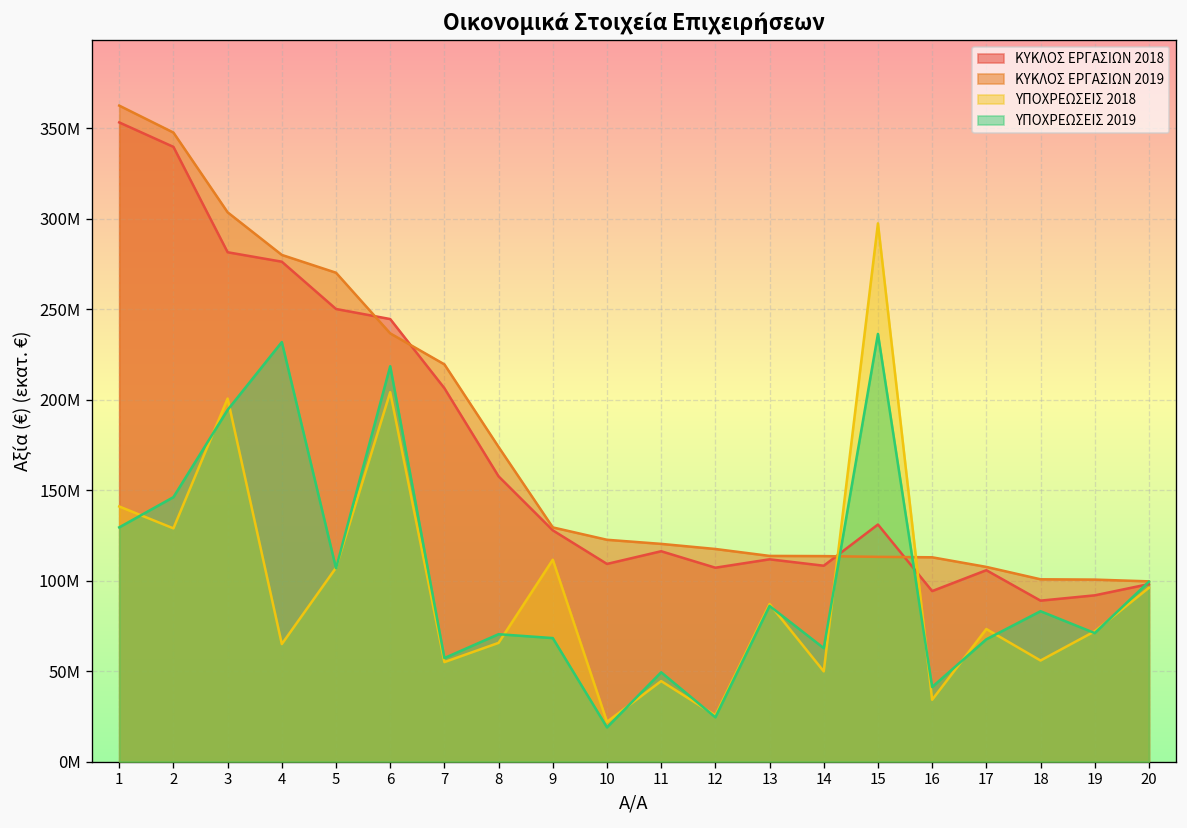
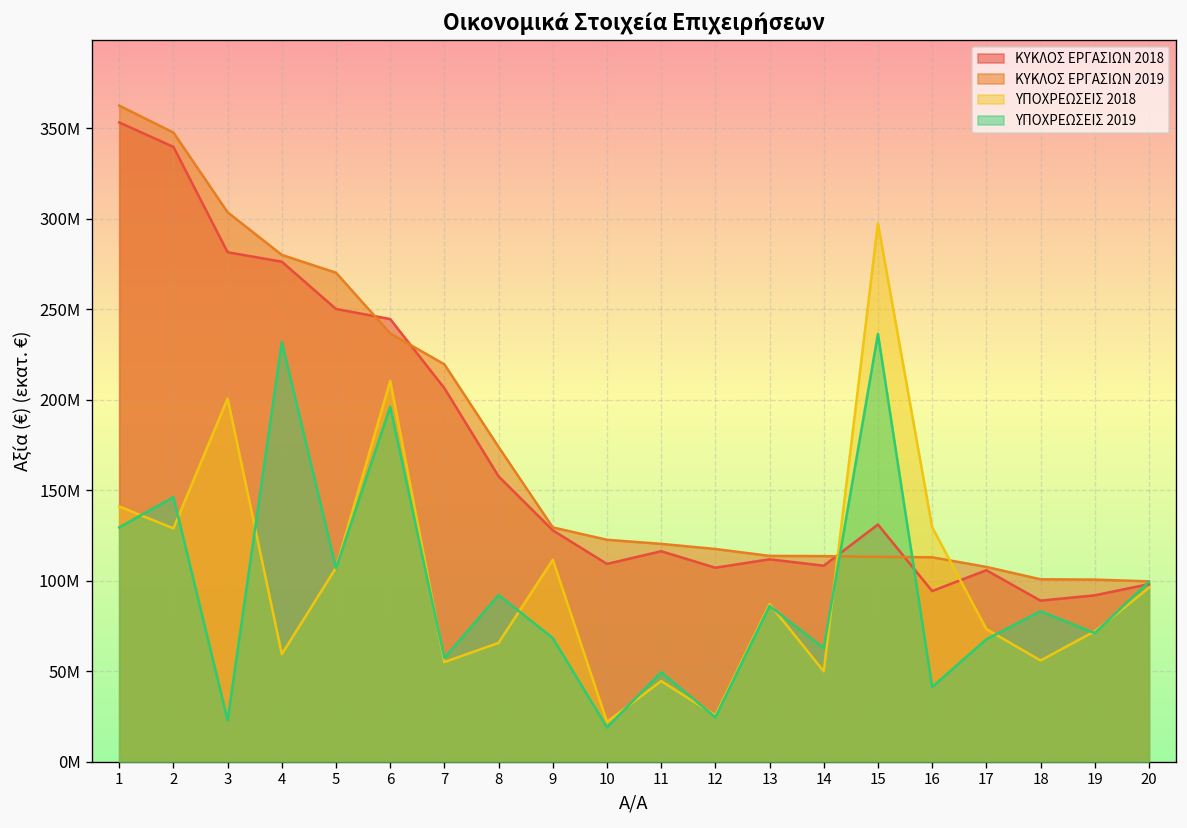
ΥΠΟΧΡΕΩΣΕΙΣ 2019, 3: 194000000 -> 23000000
ΥΠΟΧΡΕΩΣΕΙΣ 2018, 4: 65000000 -> 59000000
ΥΠΟΧΡΕΩΣΕΙΣ 2018, 6: 204000000 -> 210000000
ΥΠΟΧΡΕΩΣΕΙΣ 2019, 6: 218000000 -> 196000000
ΥΠΟΧΡΕΩΣΕΙΣ 2019, 8: 70000000 -> 92000000
ΥΠΟΧΡΕΩΣΕΙΣ 2018, 16: 34000000 -> 130000000
